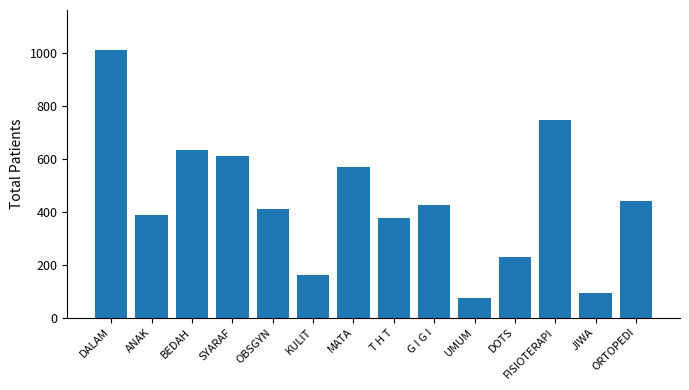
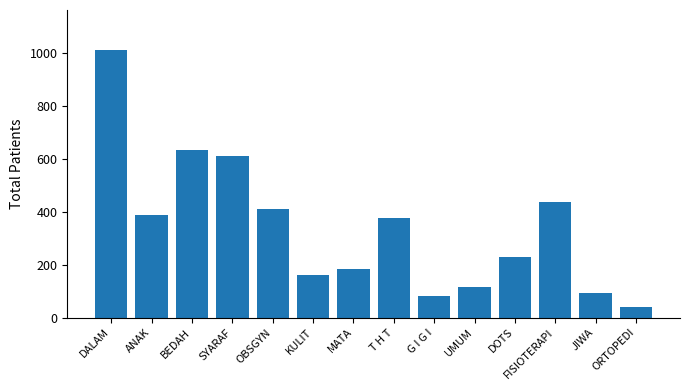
MATA: 570 -> 180
G I G I: 430 -> 80
UMUM: 70 -> 120
FISIOTERAPI: 750 -> 440
ORTOPEDI: 440 -> 40
